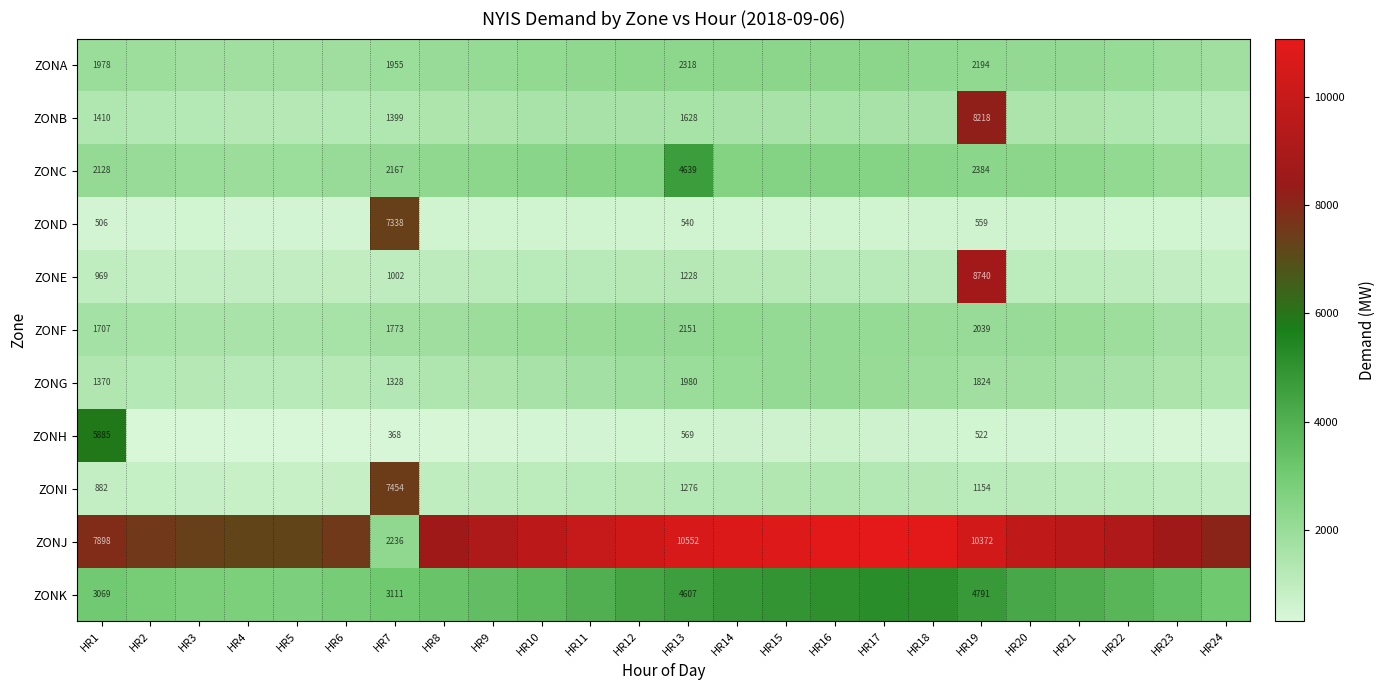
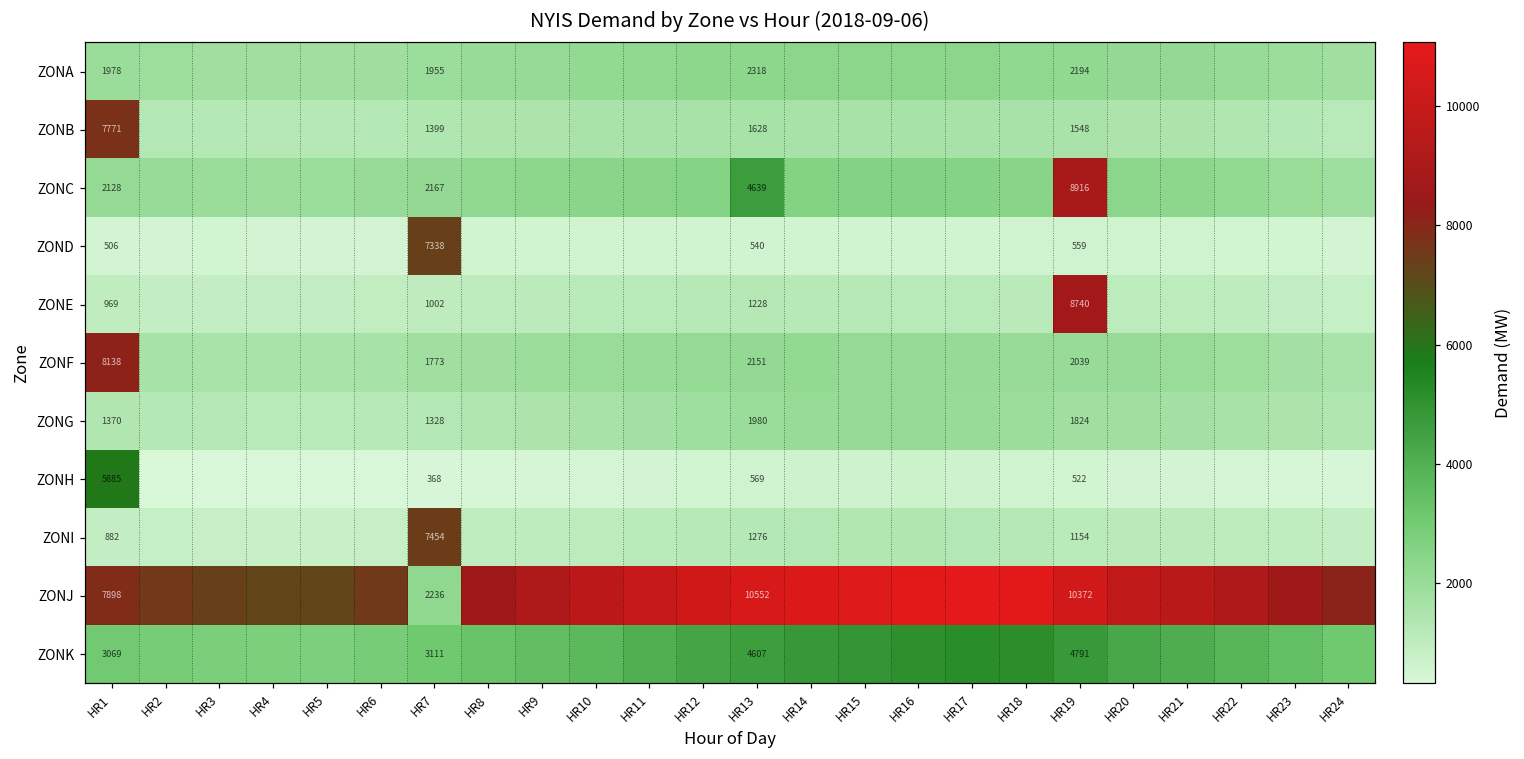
ZONB, HR1: 1410 -> 7771
ZONB, HR19: 8218 -> 1548
ZONC, HR19: 2384 -> 8916
ZONF, HR1: 1707 -> 8138
